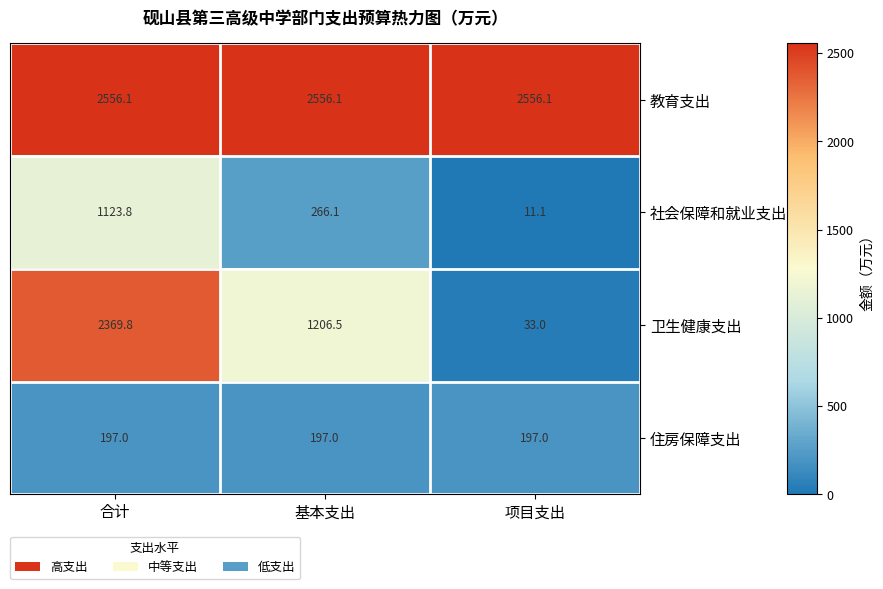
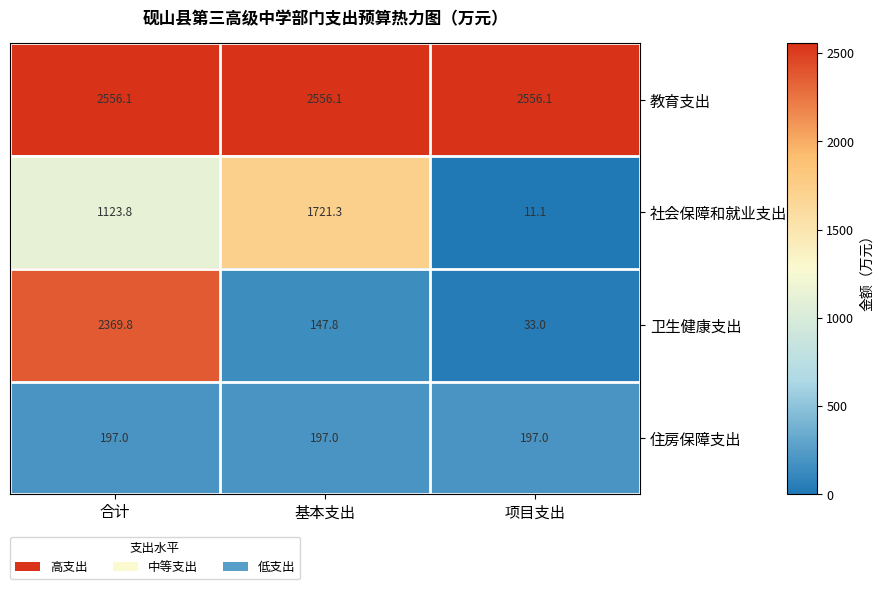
社会保障和就业支出, 基本支出: 266.1 -> 1721.3
卫生健康支出, 基本支出: 1206.5 -> 147.8
